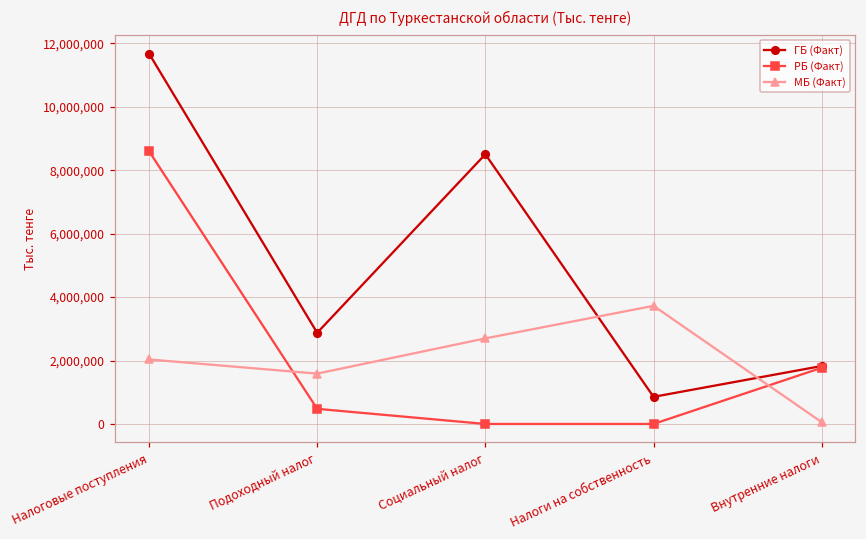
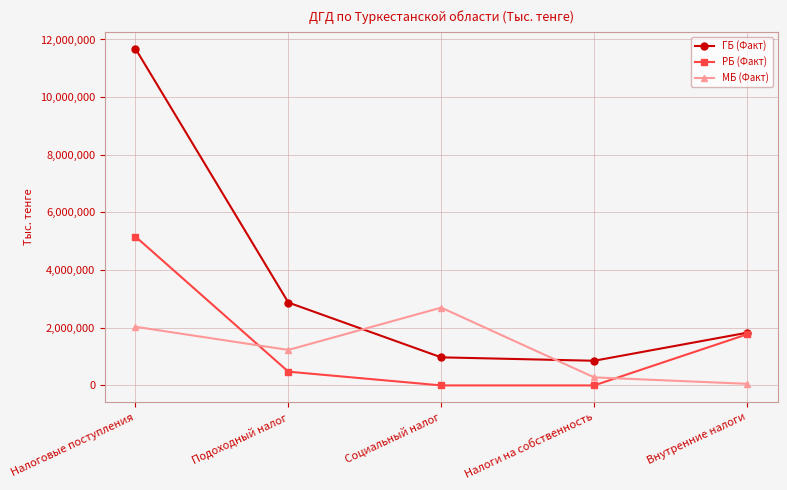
РБ (Факт), Налоговые поступления: 8,600,000 -> 5,200,000
МБ (Факт), Подоходный налог: 1,600,000 -> 1,200,000
ГБ (Факт), Социальный налог: 8,500,000 -> 1,000,000
МБ (Факт), Налоги на собственность: 3,700,000 -> 300,000
